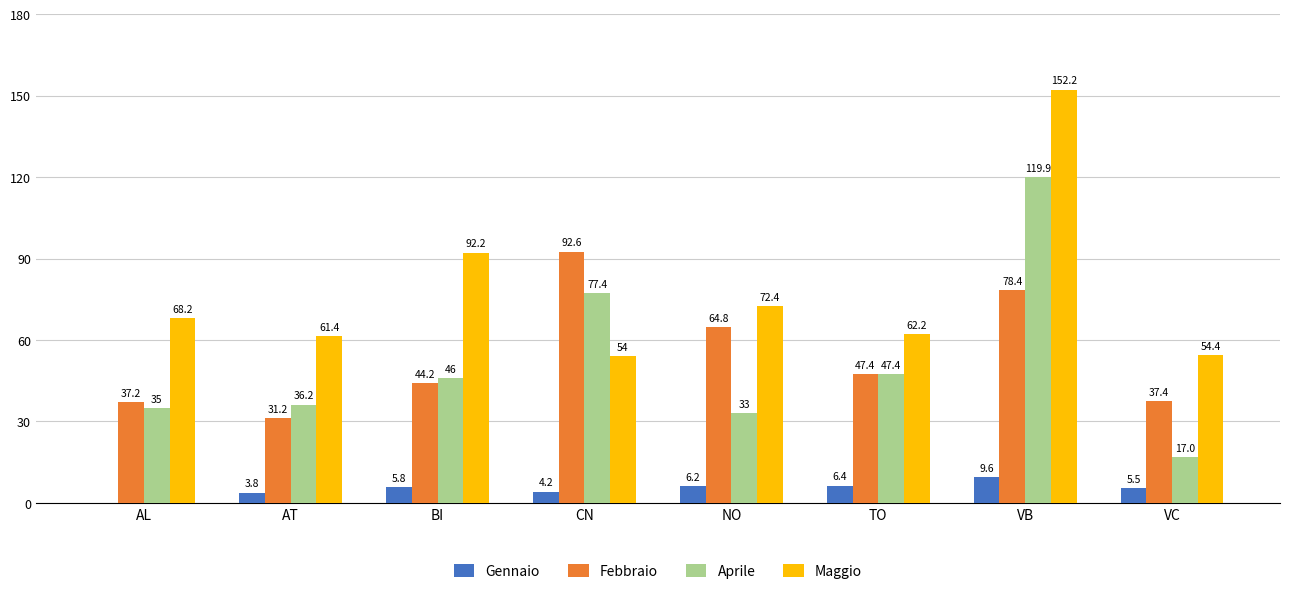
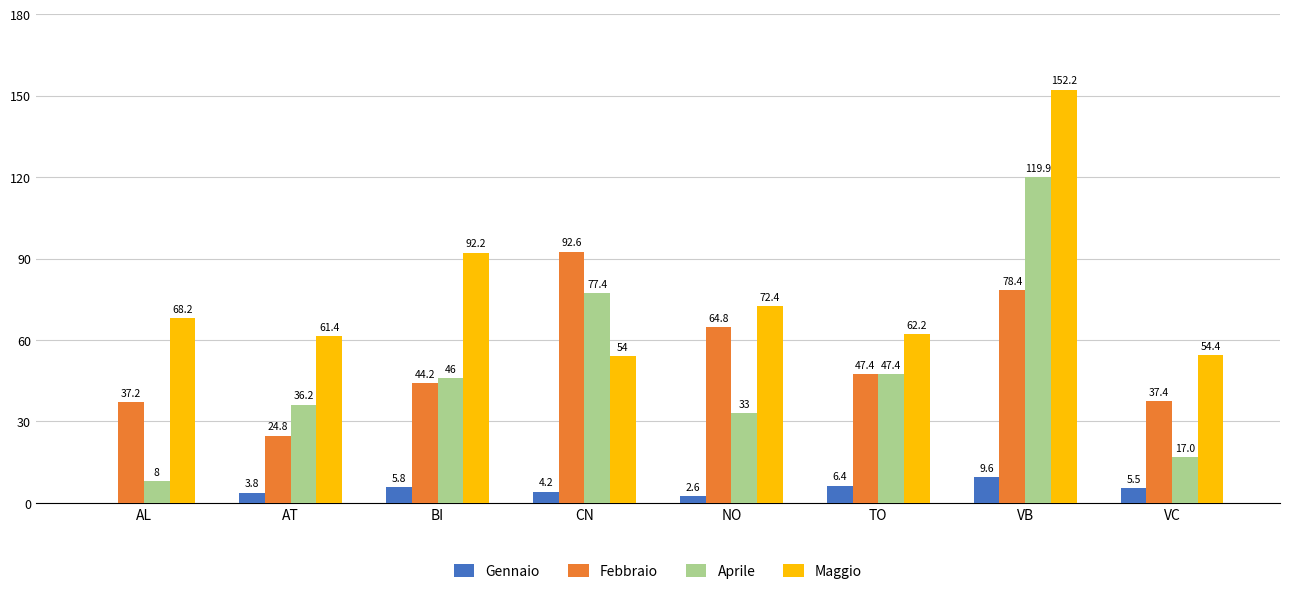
Aprile, AL: 35 -> 8
Febbraio, AT: 31.2 -> 24.8
Gennaio, NO: 6.2 -> 2.6
